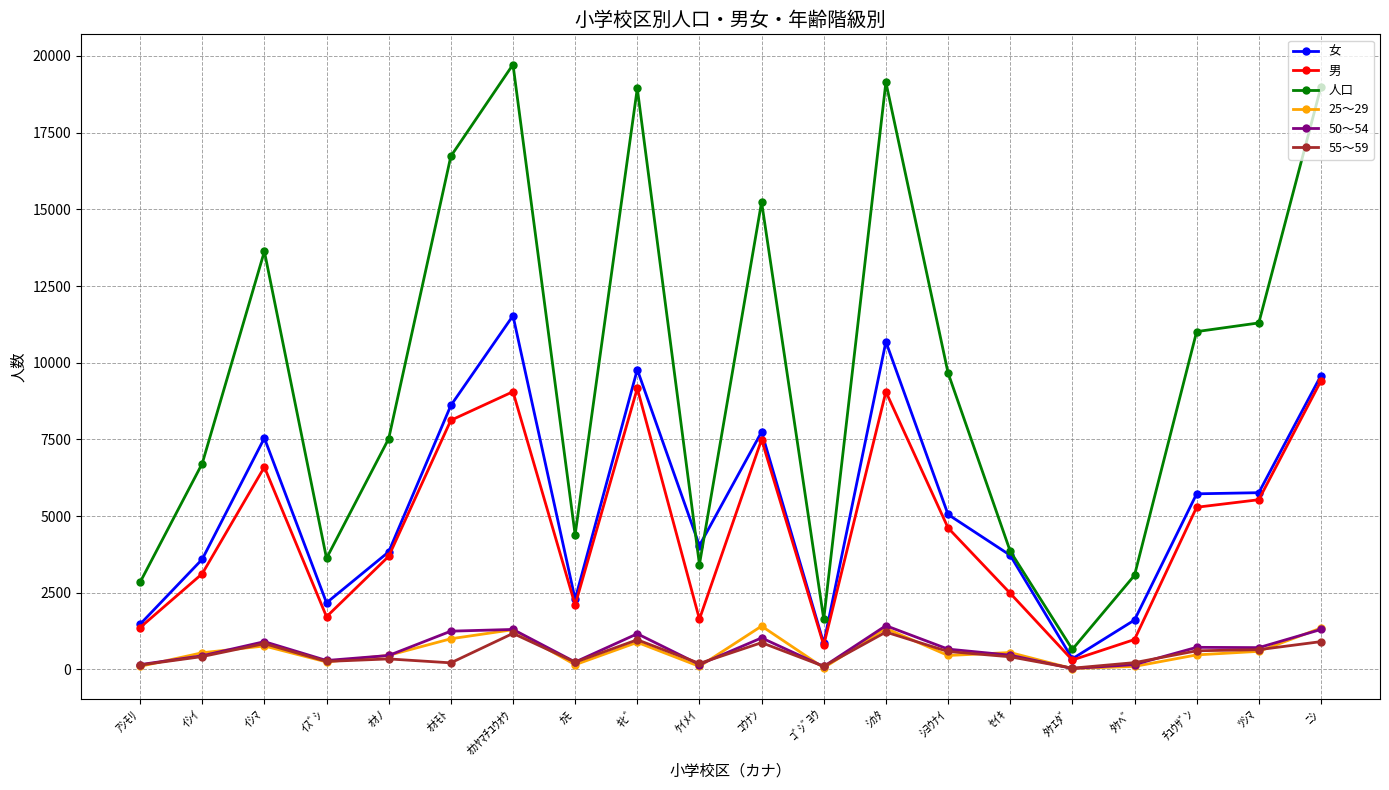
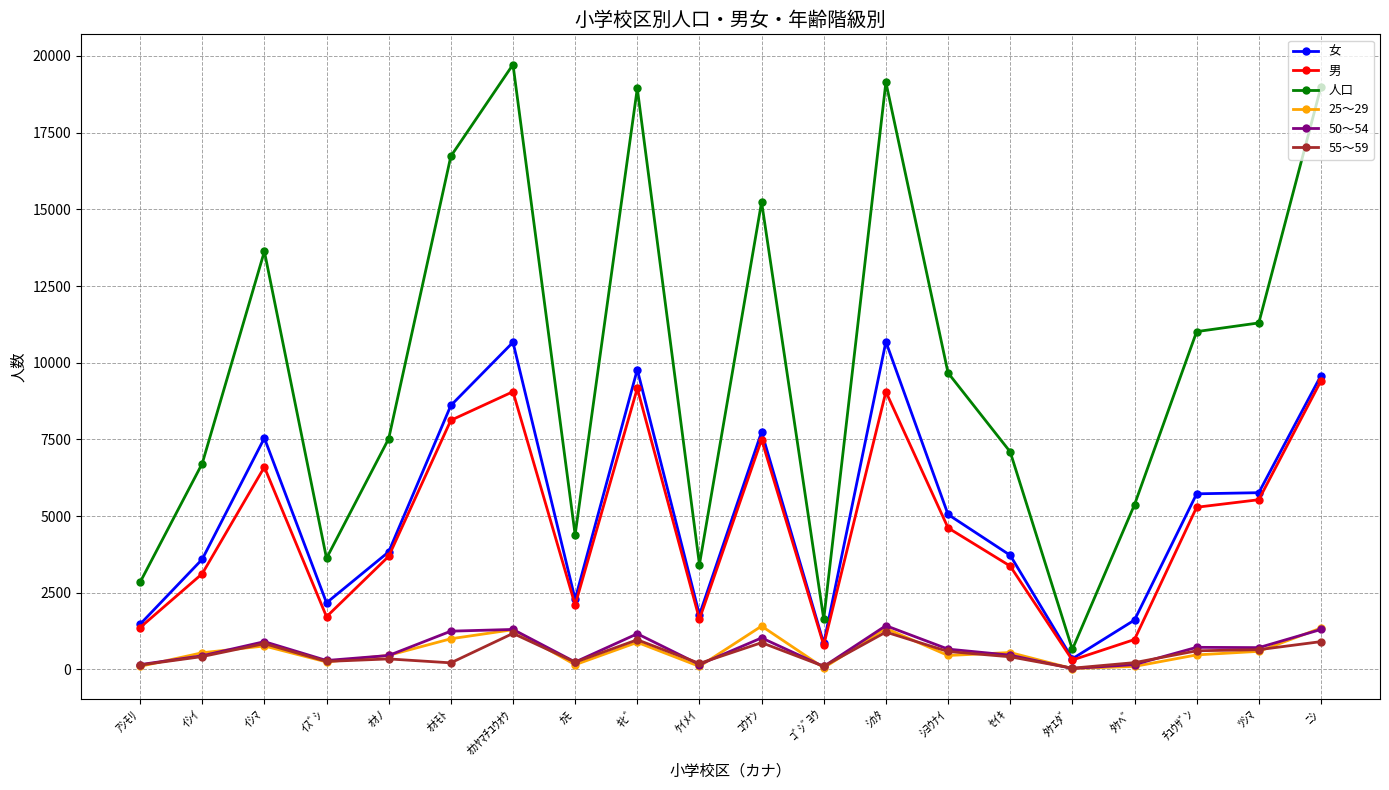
女, ｵｶﾔﾏﾁﾕｳｵｳ: 11500 -> 10700
女, ｹｲﾒｲ: 4000 -> 1800
男, ｾｲｷ: 2500 -> 3400
人口, ｾｲｷ: 3900 -> 7100
人口, ﾀｹﾍﾞ: 3100 -> 5400
